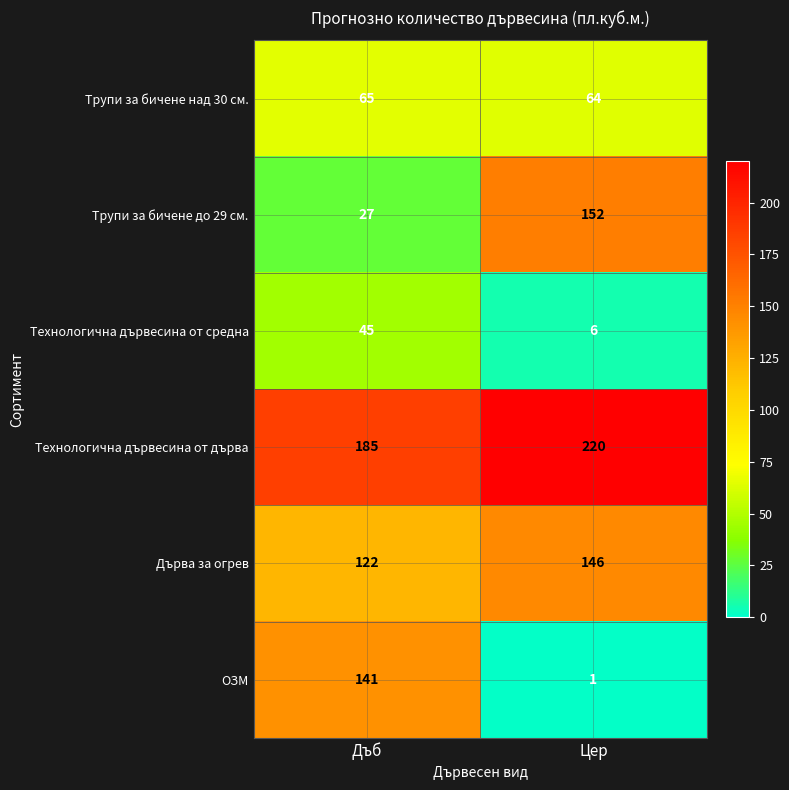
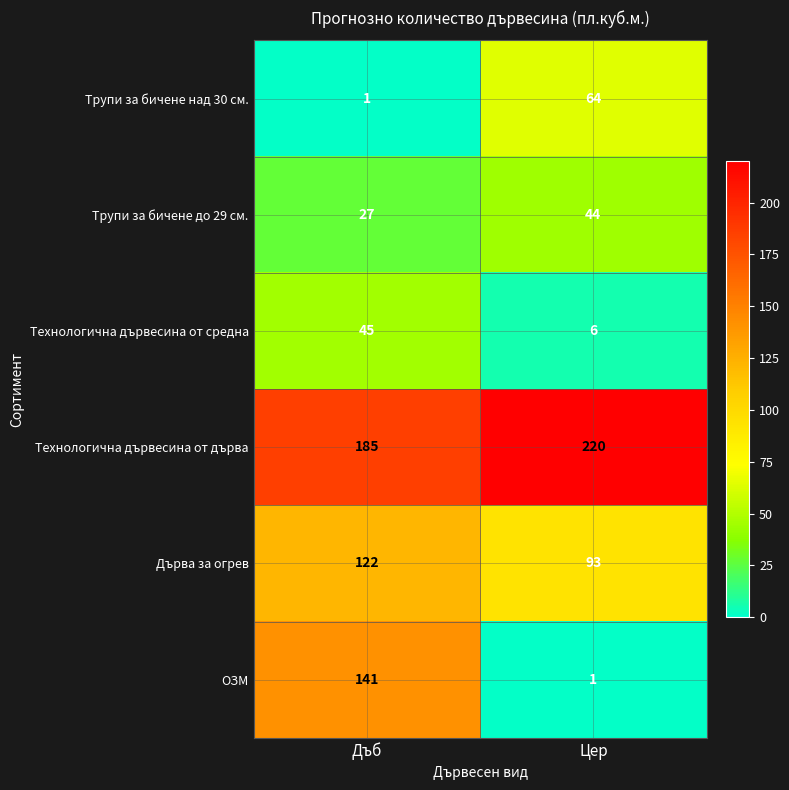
Трупи за бичене над 30 см., Дъб: 65 -> 1
Трупи за бичене до 29 см., Цер: 152 -> 44
Дърва за огрев, Цер: 146 -> 93
